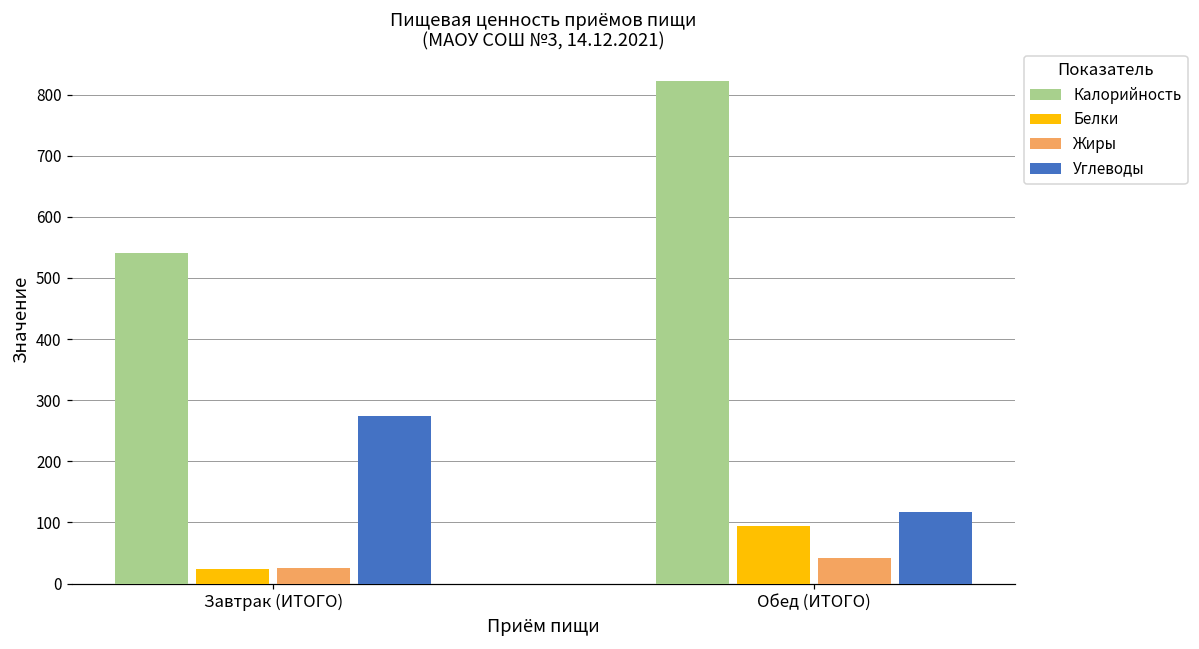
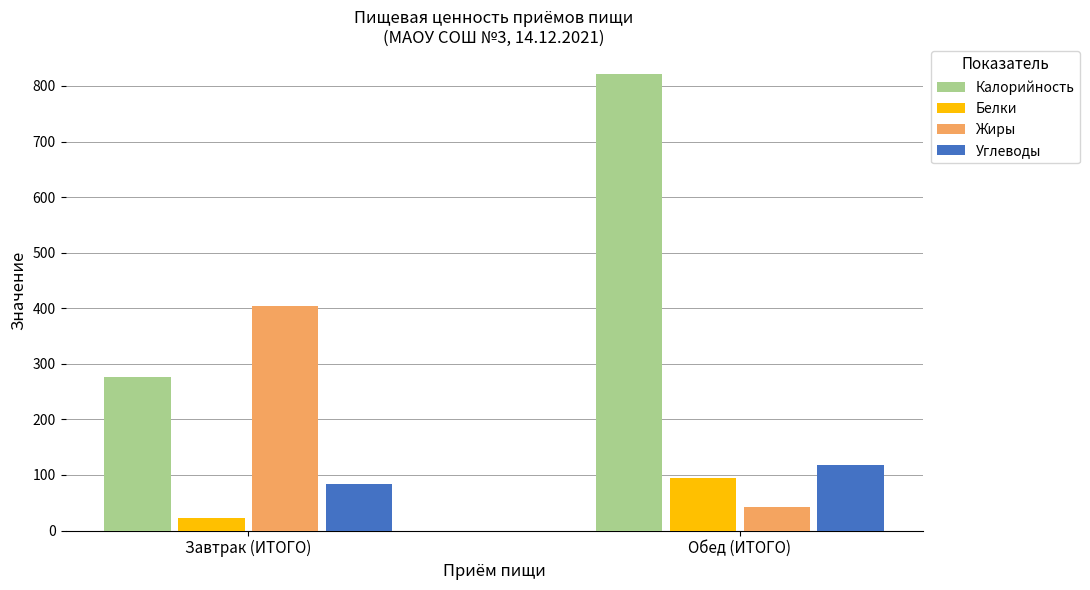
Калорийность, Завтрак (ИТОГО): 540 -> 280
Жиры, Завтрак (ИТОГО): 30 -> 400
Углеводы, Завтрак (ИТОГО): 270 -> 80
